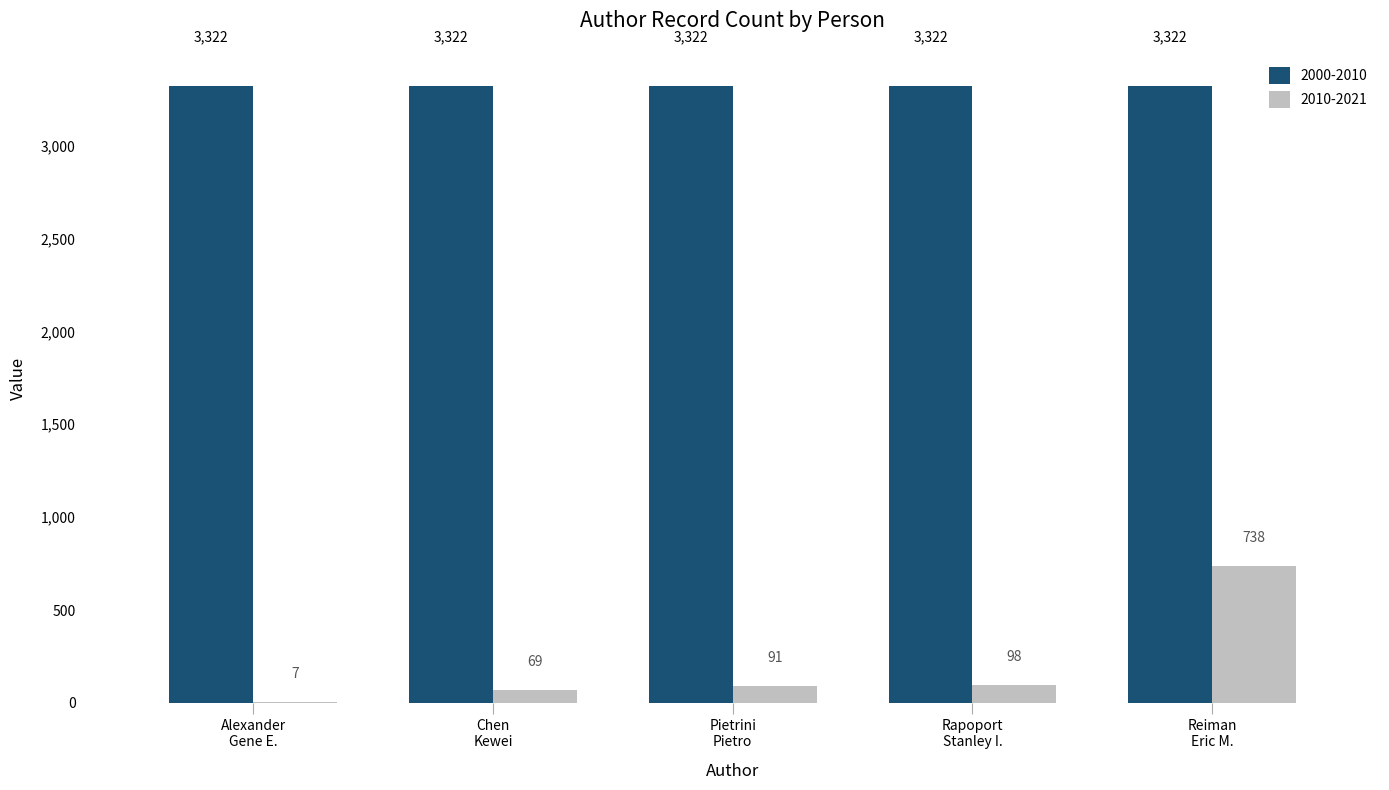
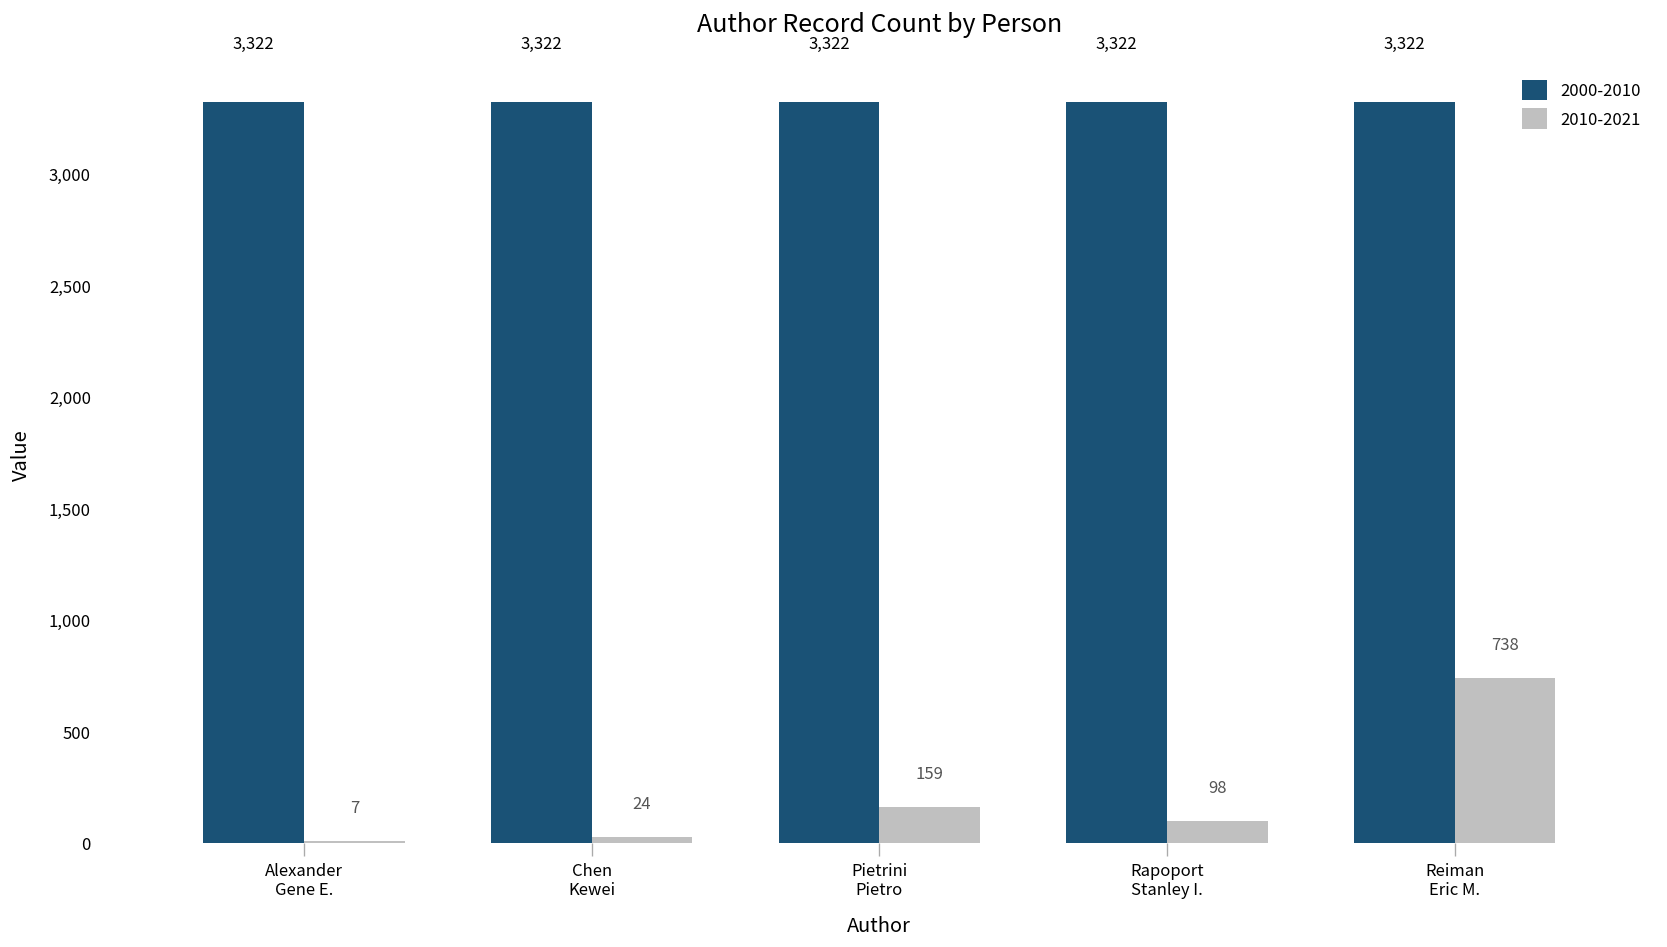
2010-2021, Chen Kewei: 69 -> 24
2010-2021, Pietrini Pietro: 91 -> 159
